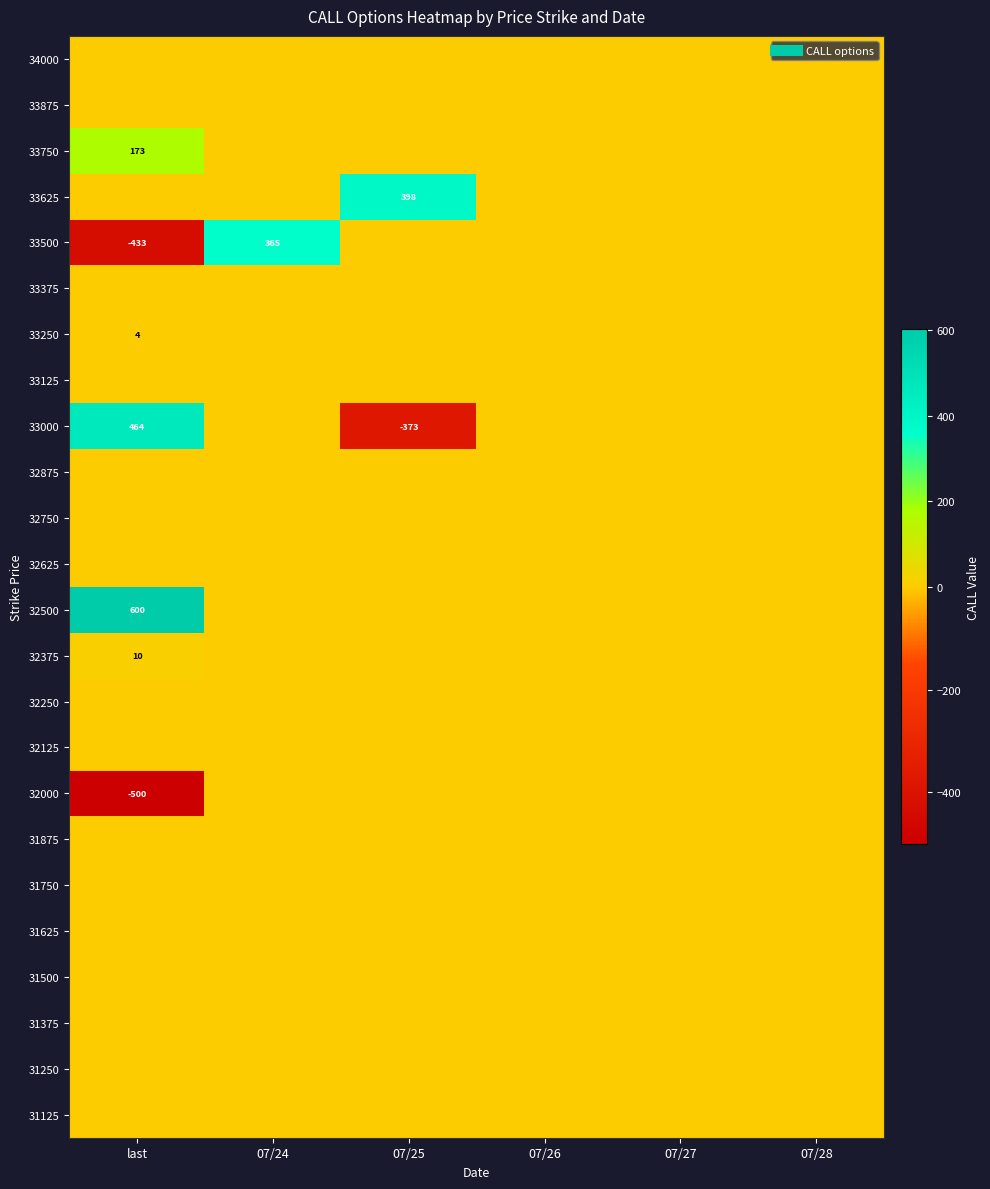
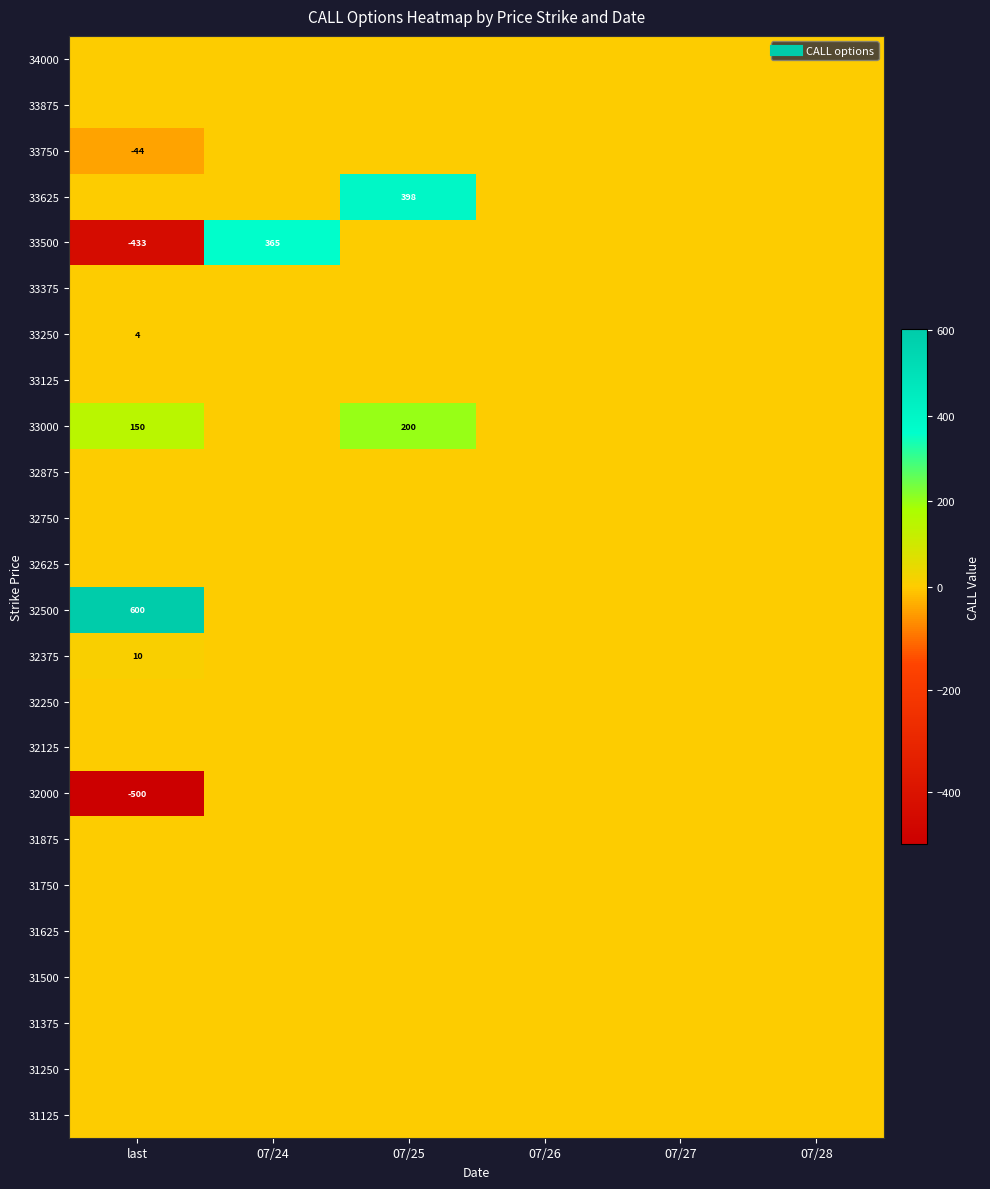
33750, last: 173 -> -44
33000, last: 464 -> 150
33000, 07/25: -373 -> 200
